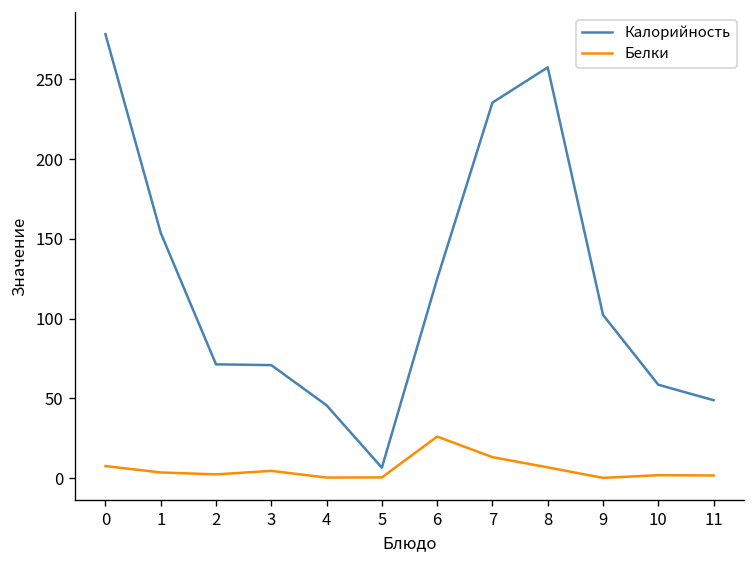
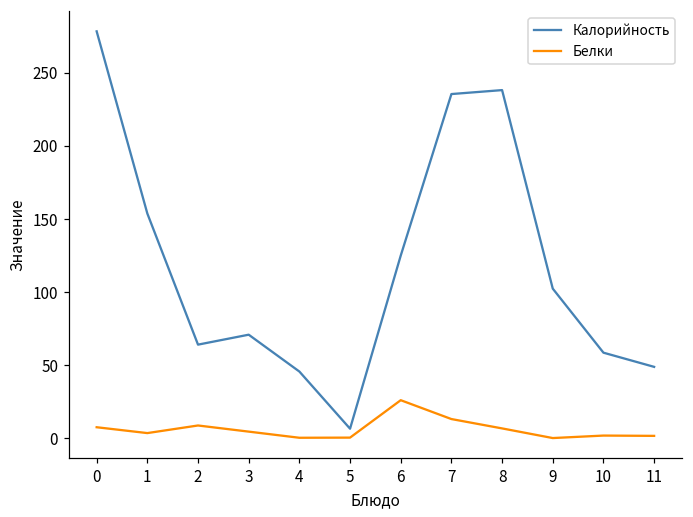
Калорийность, 2: 71 -> 64
Белки, 2: 2 -> 9
Калорийность, 8: 258 -> 238
